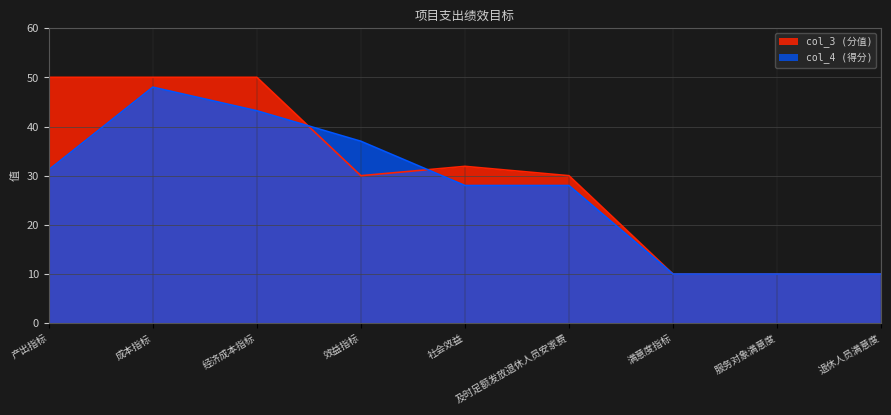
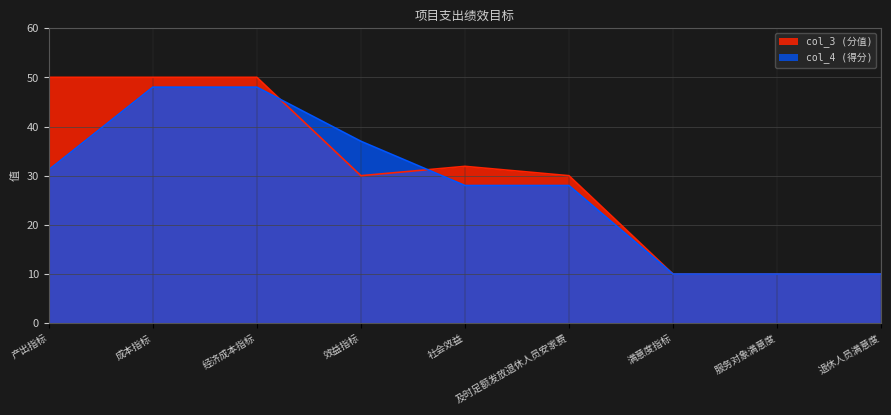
col_4 (得分), 经济成本指标: 43 -> 48
